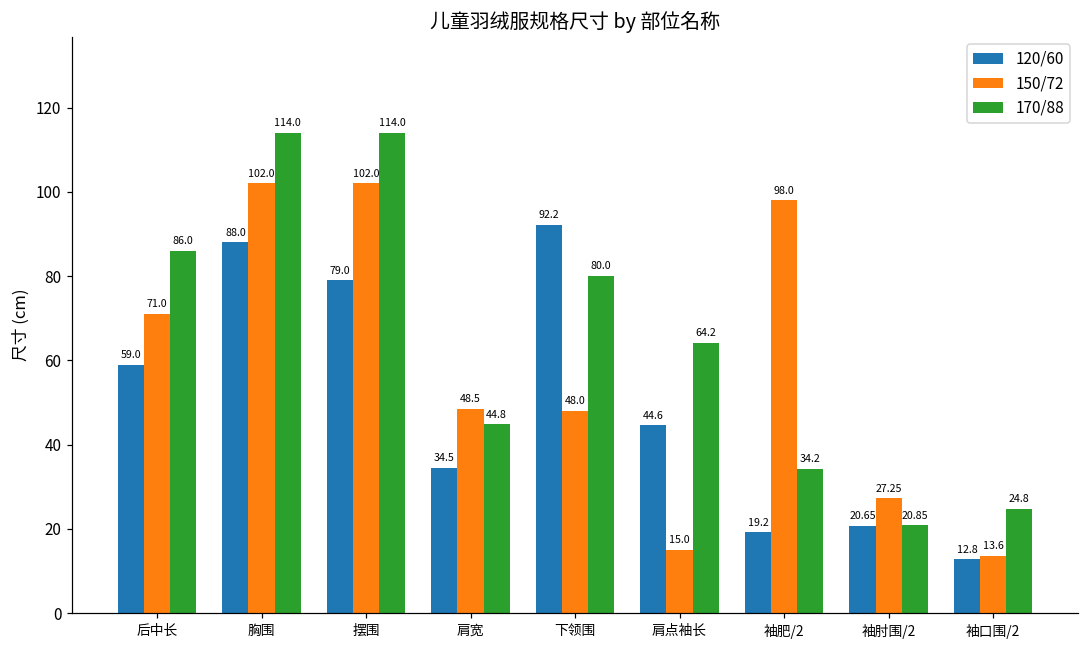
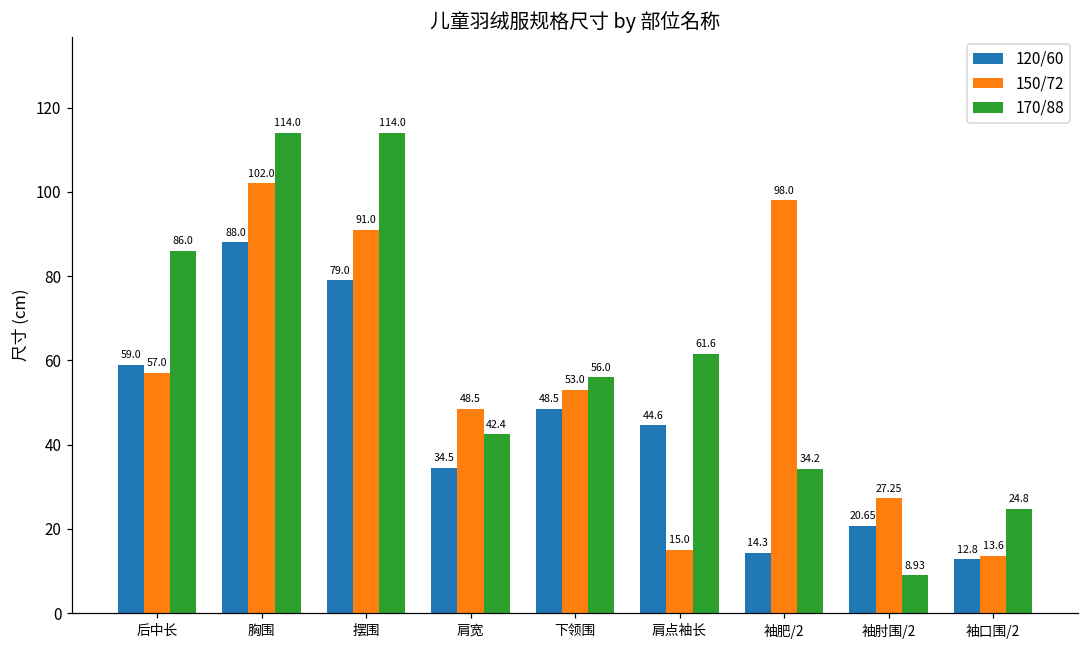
150/72, 后中长: 71.0 -> 57.0
150/72, 摆围: 102.0 -> 91.0
170/88, 肩宽: 44.8 -> 42.4
120/60, 下领围: 92.2 -> 48.5
150/72, 下领围: 48.0 -> 53.0
170/88, 下领围: 80.0 -> 56.0
170/88, 肩点袖长: 64.2 -> 61.6
120/60, 袖肥/2: 19.2 -> 14.3
170/88, 袖肘围/2: 20.85 -> 8.93
